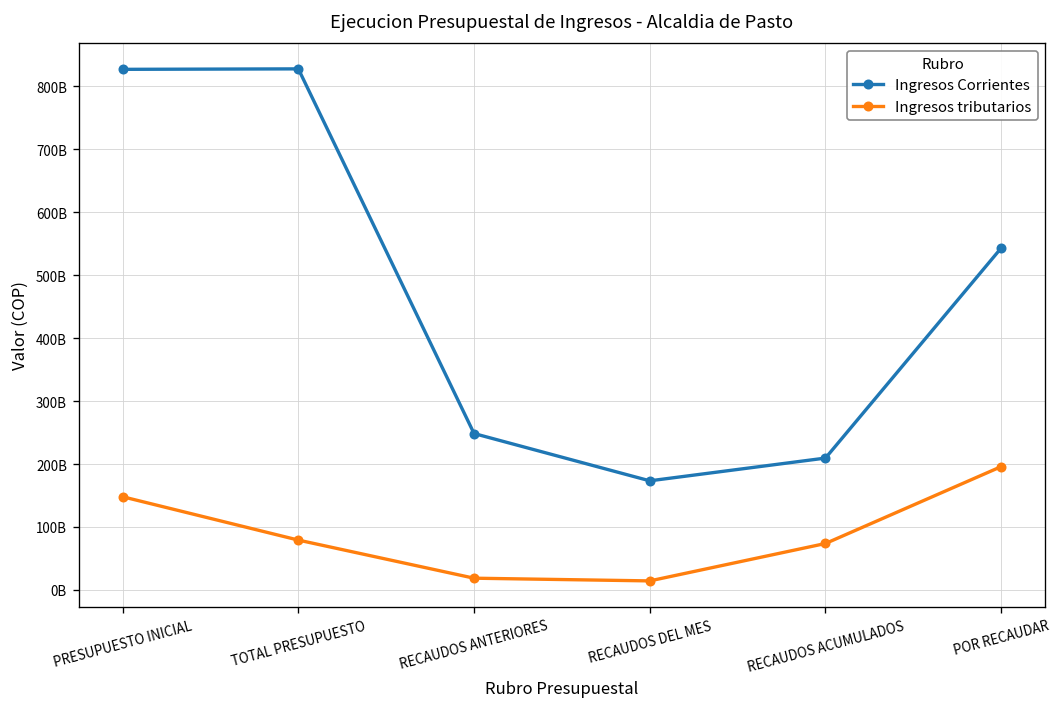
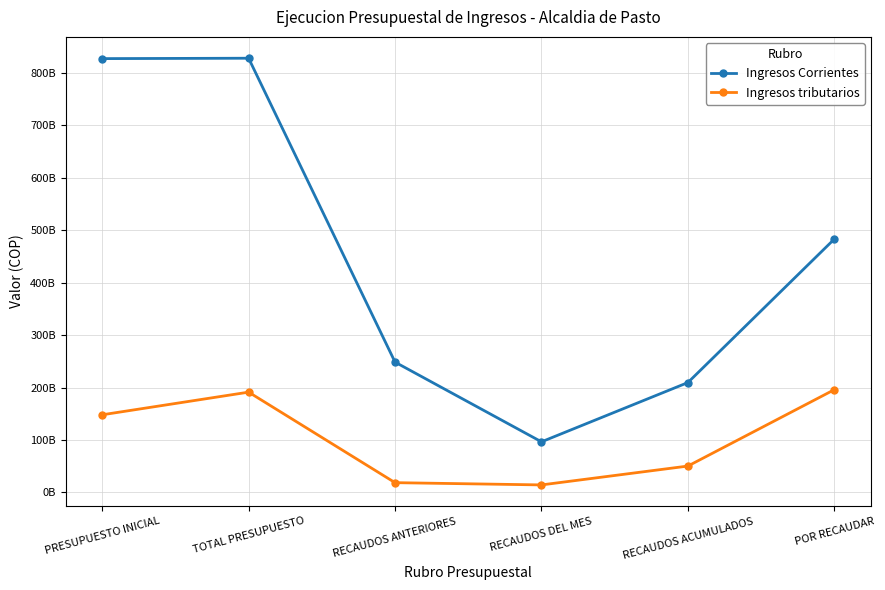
Ingresos tributarios, TOTAL PRESUPUESTO: 80000000000 -> 190000000000
Ingresos Corrientes, RECAUDOS DEL MES: 170000000000 -> 100000000000
Ingresos tributarios, RECAUDOS ACUMULADOS: 70000000000 -> 50000000000
Ingresos Corrientes, POR RECAUDAR: 540000000000 -> 480000000000
